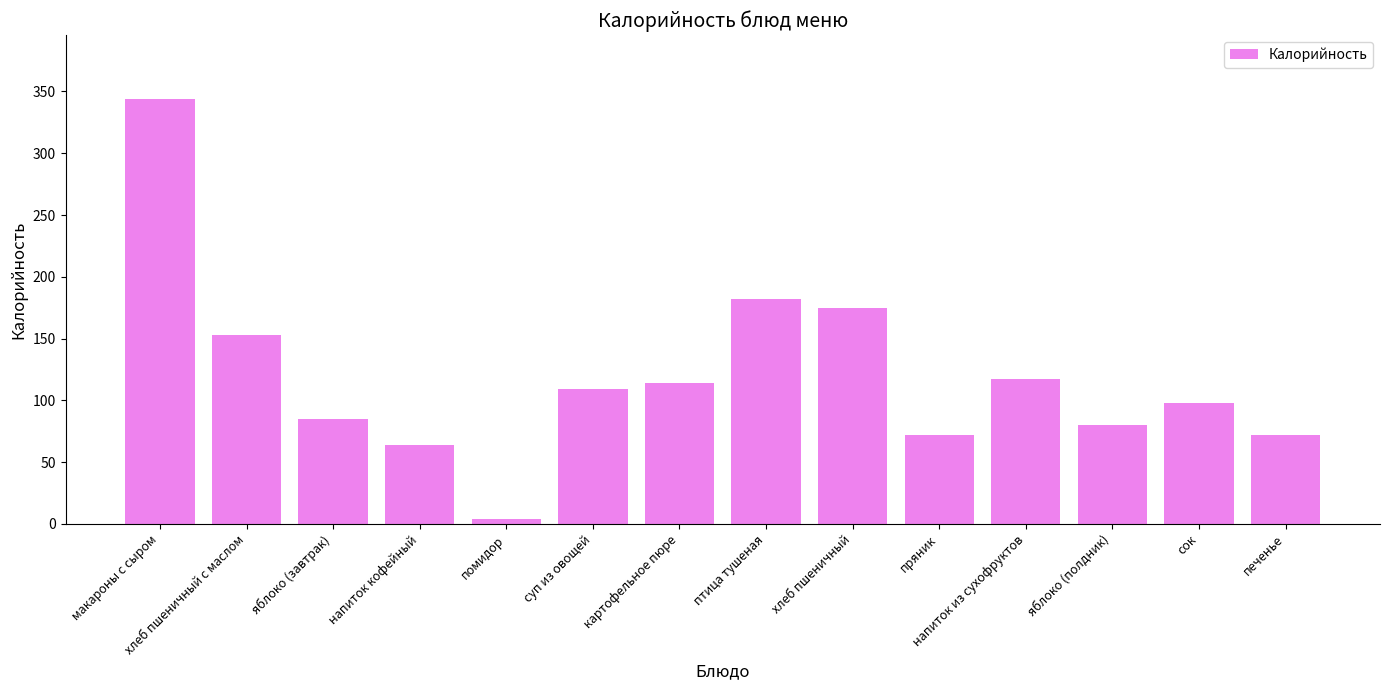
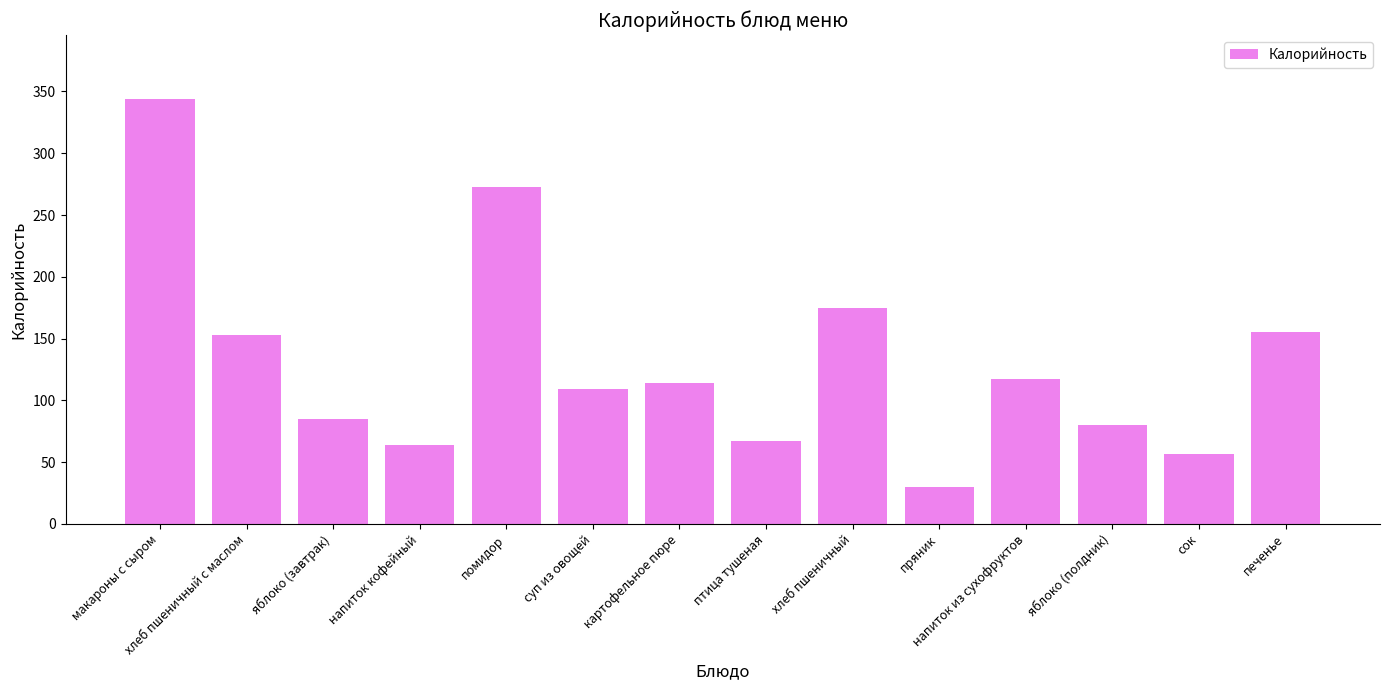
помидор: 4 -> 273
птица тушеная: 182 -> 67
пряник: 72 -> 30
сок: 98 -> 57
печенье: 72 -> 155
